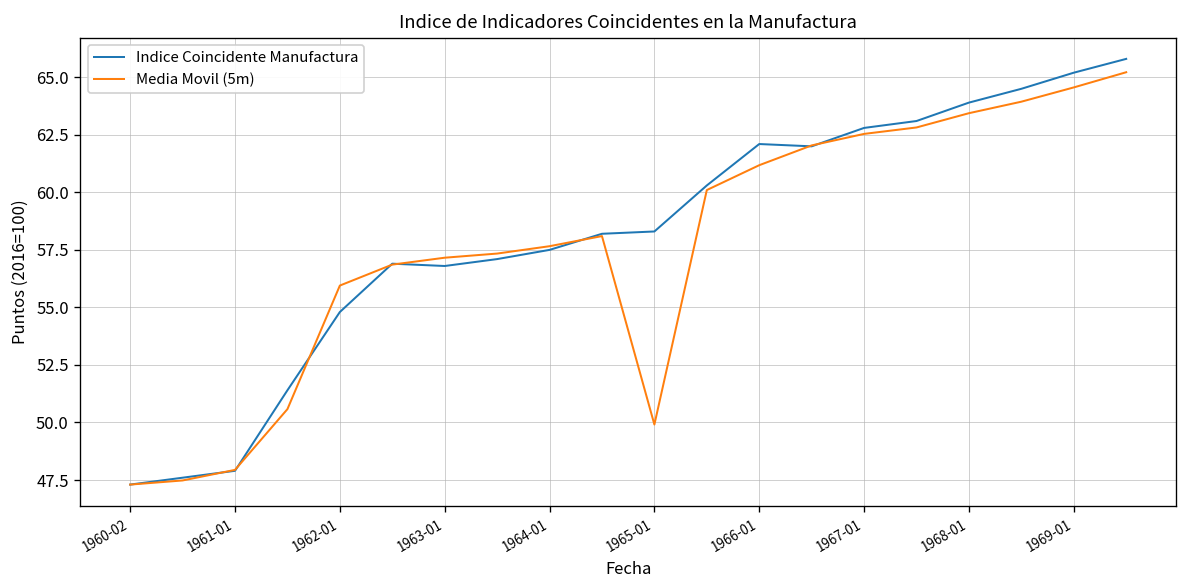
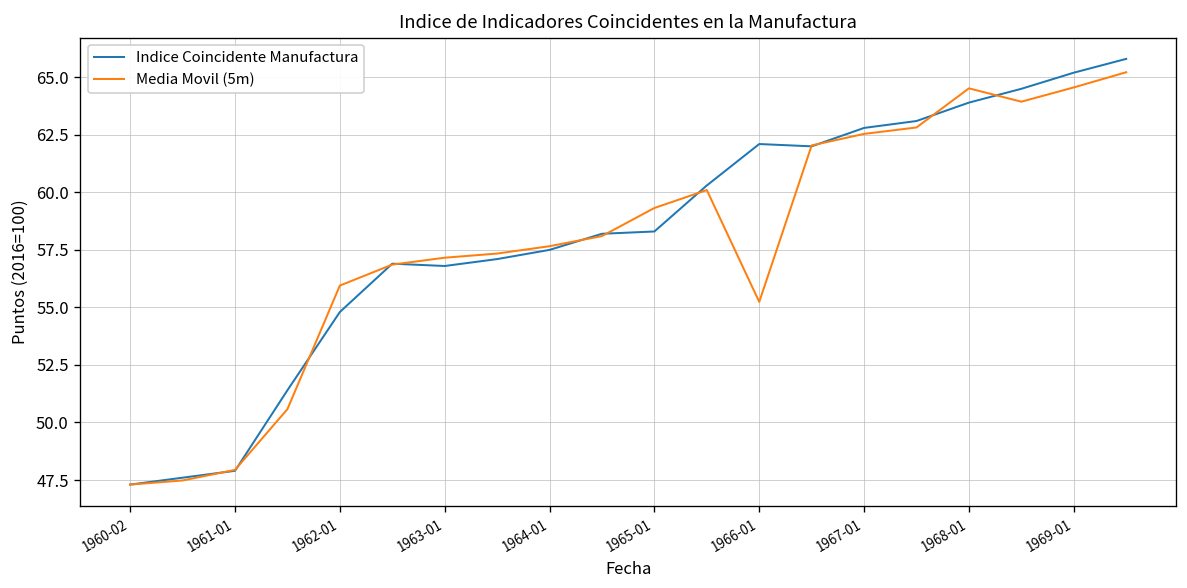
Media Movil (5m), 1965-01: 49.9 -> 59.3
Media Movil (5m), 1966-01: 61.2 -> 55.2
Media Movil (5m), 1968-01: 63.4 -> 64.5
